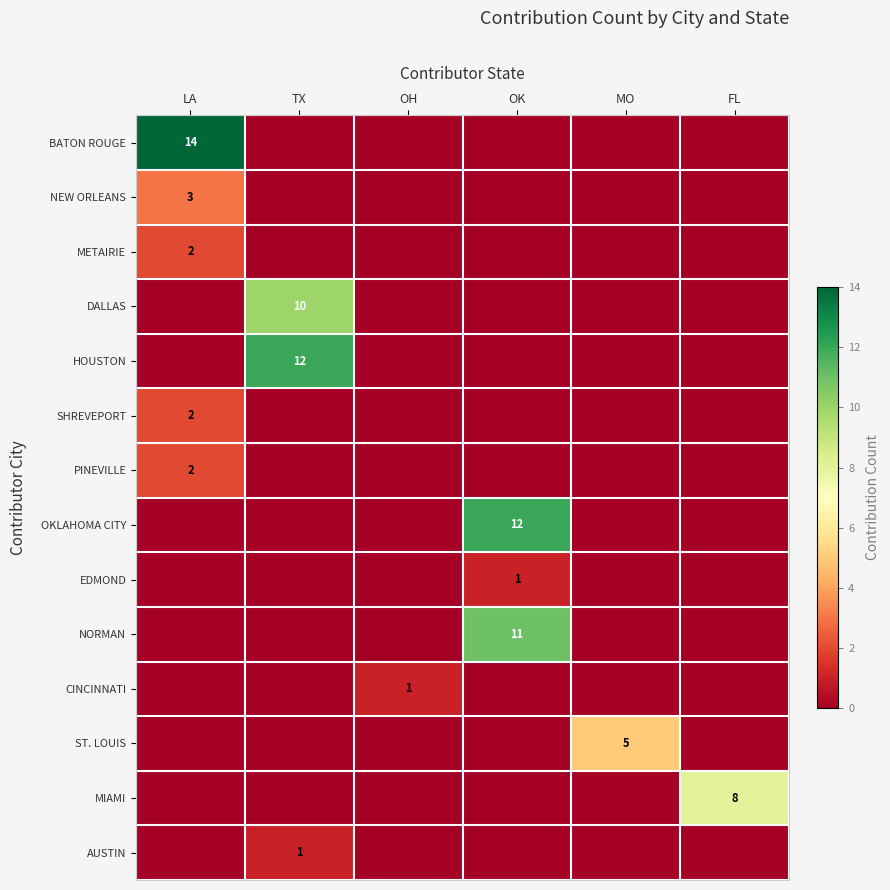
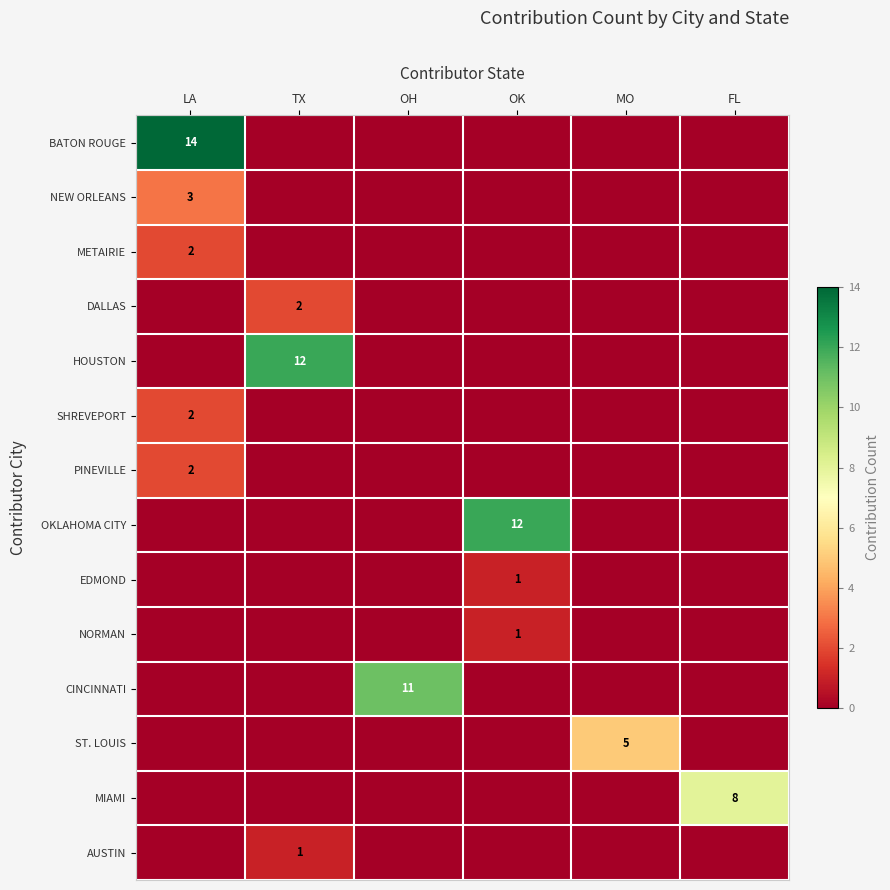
DALLAS, TX: 10 -> 2
NORMAN, OK: 11 -> 1
CINCINNATI, OH: 1 -> 11
